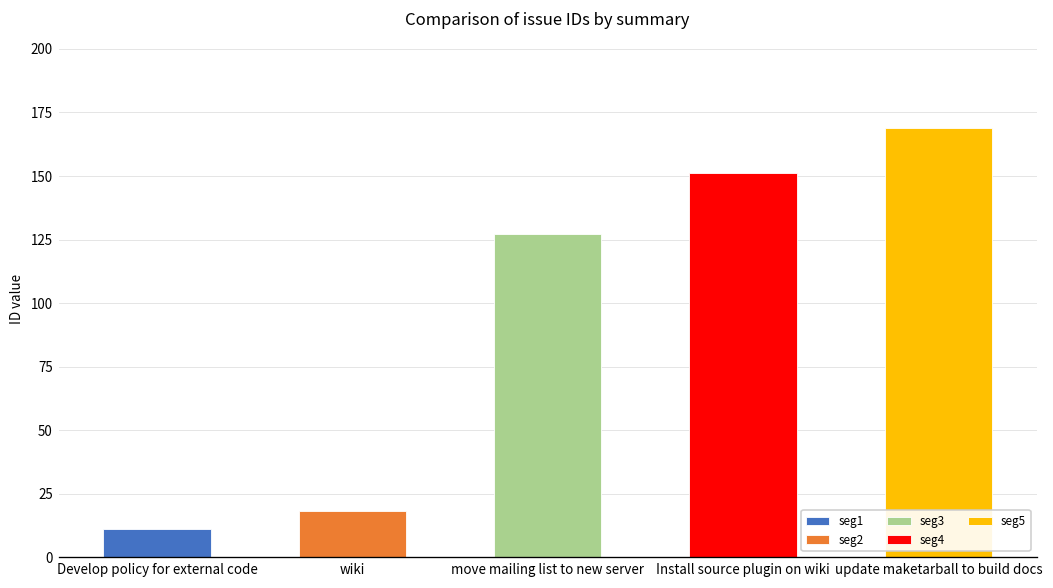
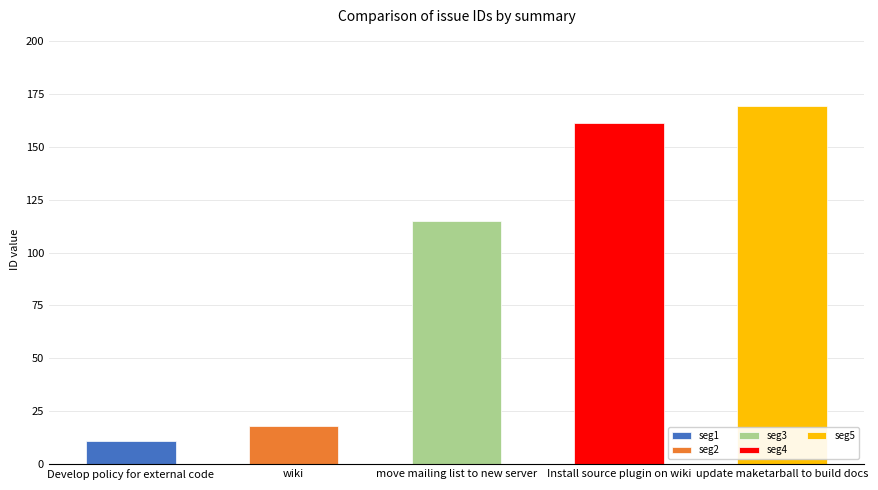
move mailing list to new server: 127 -> 115
Install source plugin on wiki: 151 -> 161
